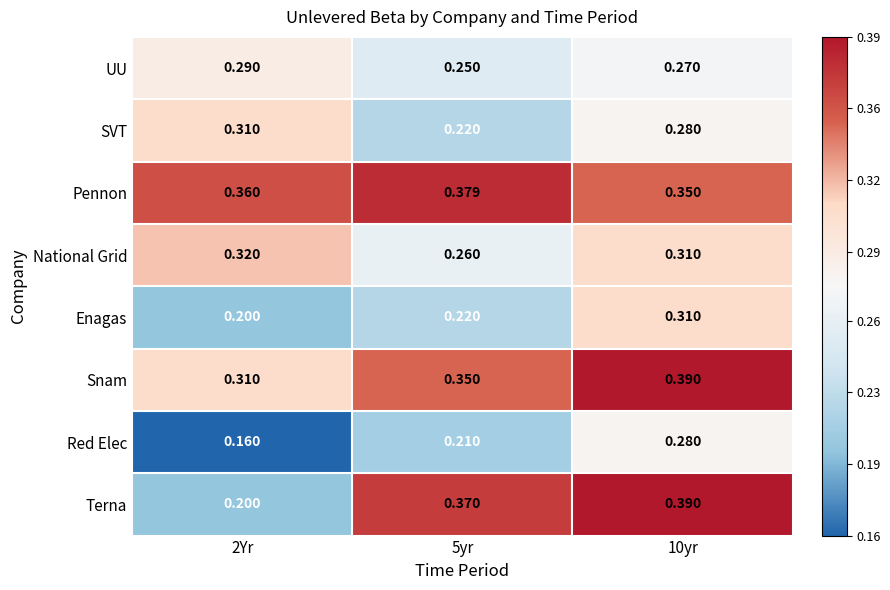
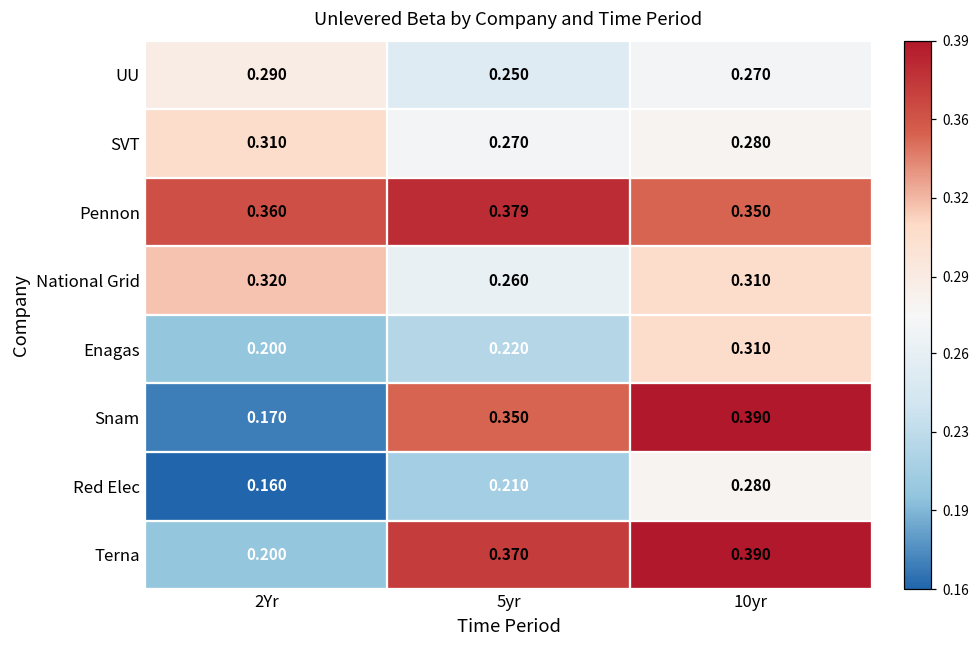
SVT, 5yr: 0.220 -> 0.270
Snam, 2Yr: 0.310 -> 0.170
